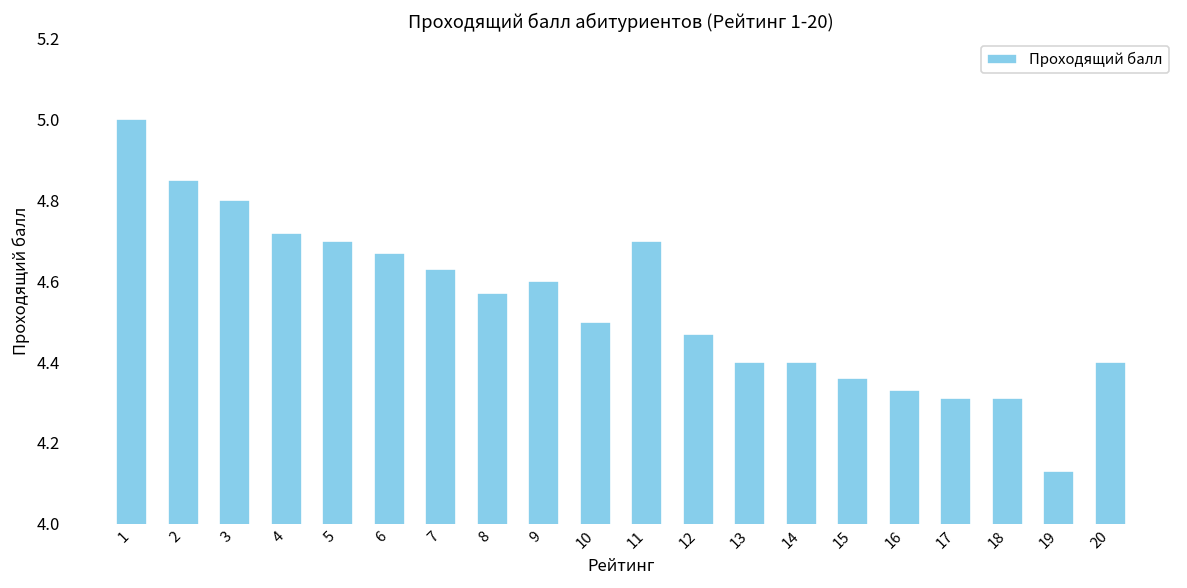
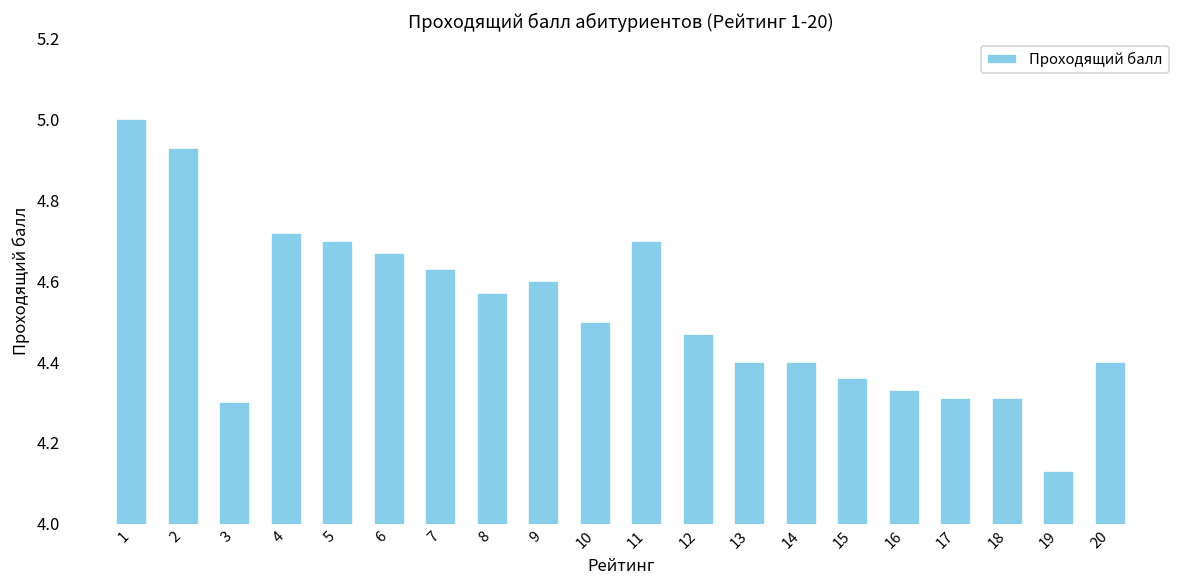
2: 4.85 -> 4.93
3: 4.8 -> 4.3
